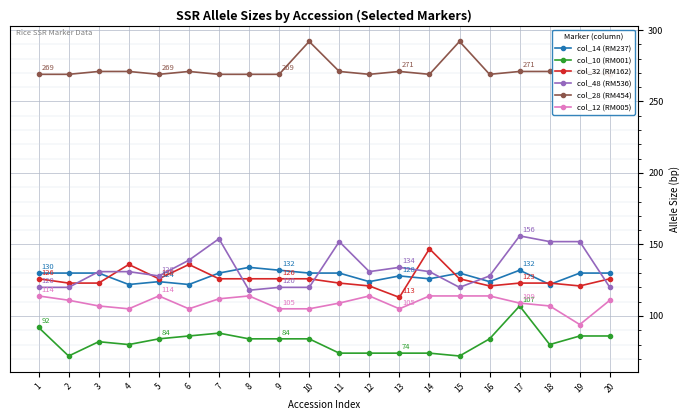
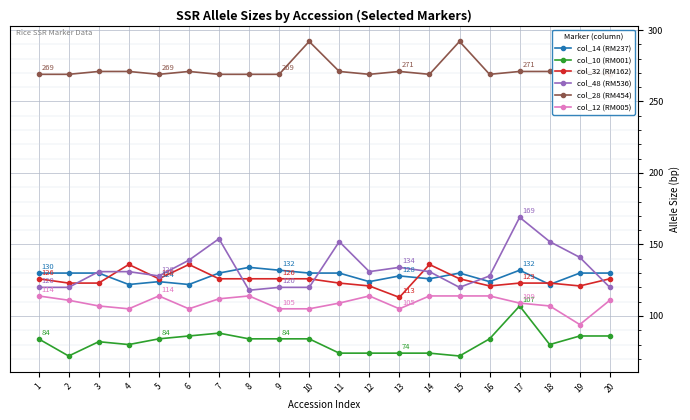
col_10 (RM001), 1: 92 -> 84
col_32 (RM162), 14: 147 -> 136
col_48 (RM536), 17: 156 -> 169
col_48 (RM536), 19: 152 -> 141
